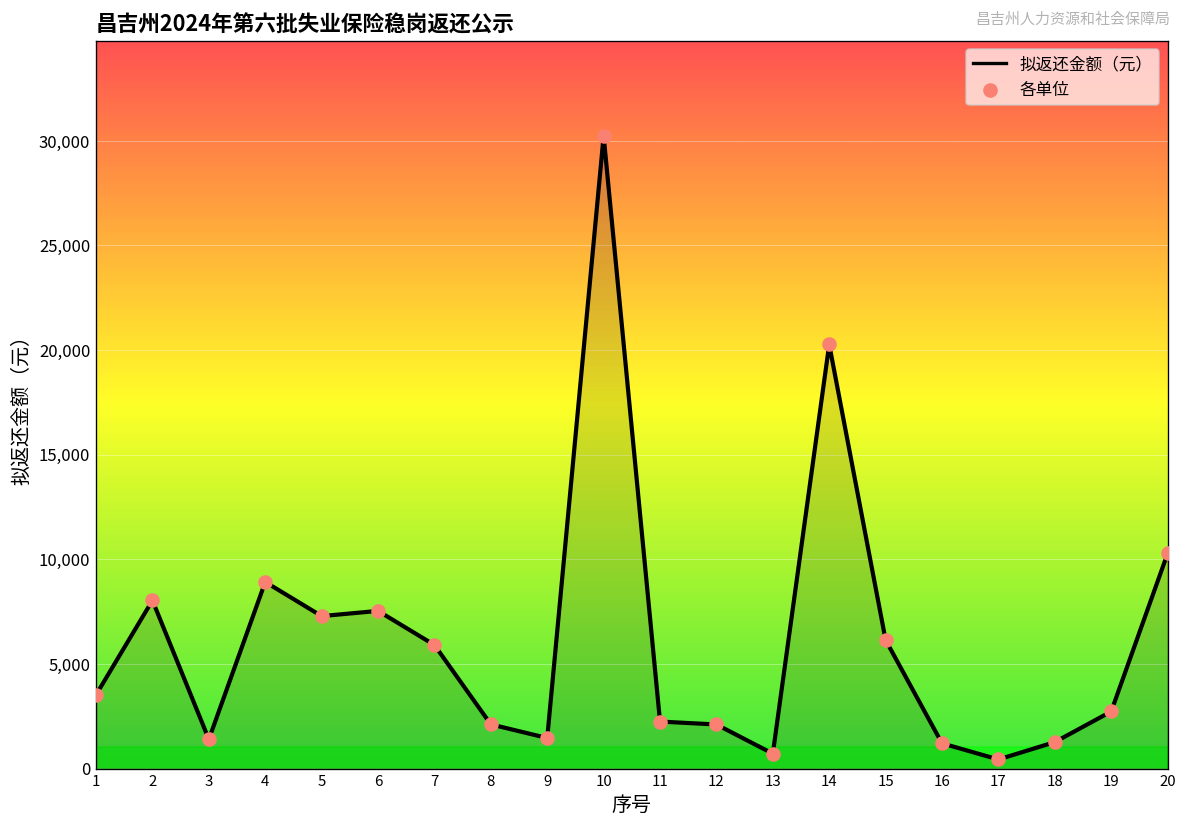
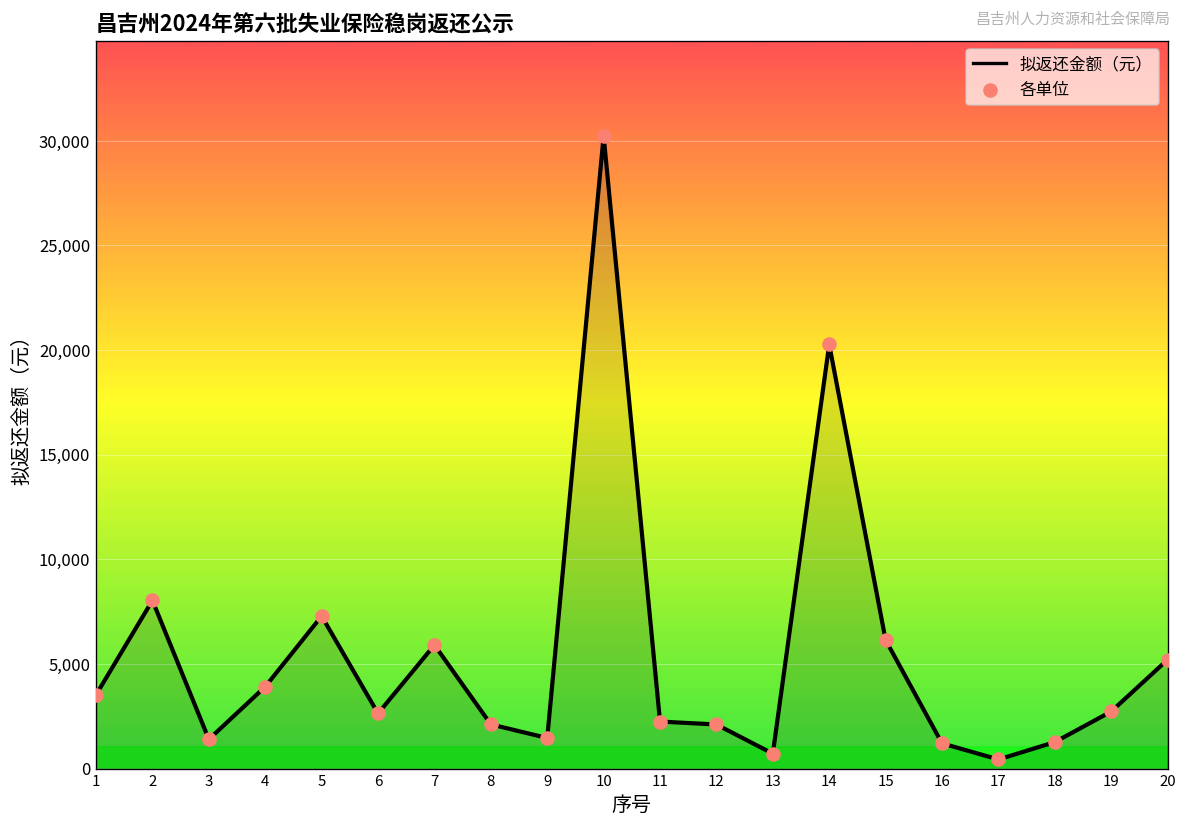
4: 8,900 -> 3,900
6: 7,500 -> 2,600
20: 10,300 -> 5,200
